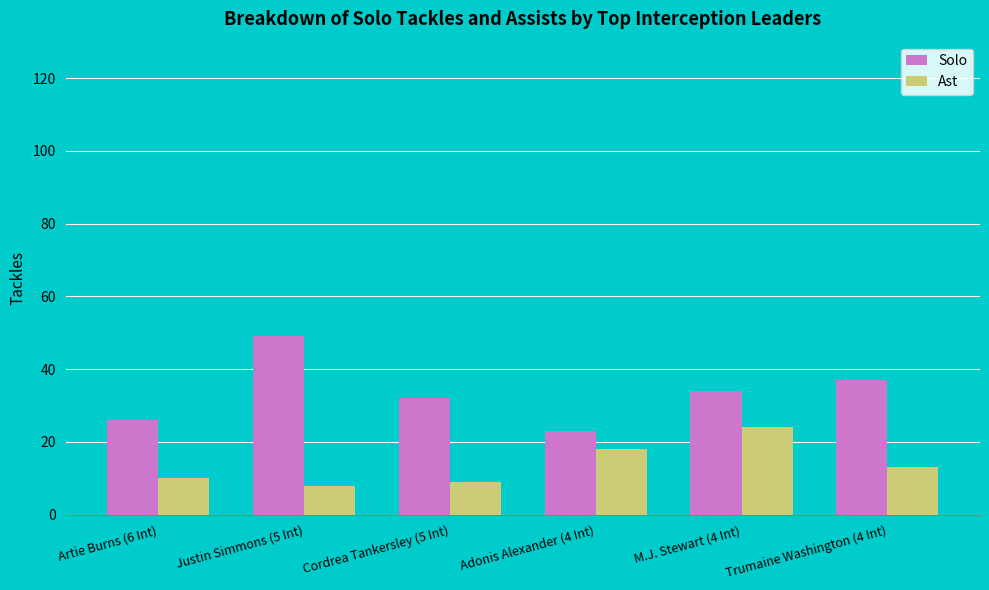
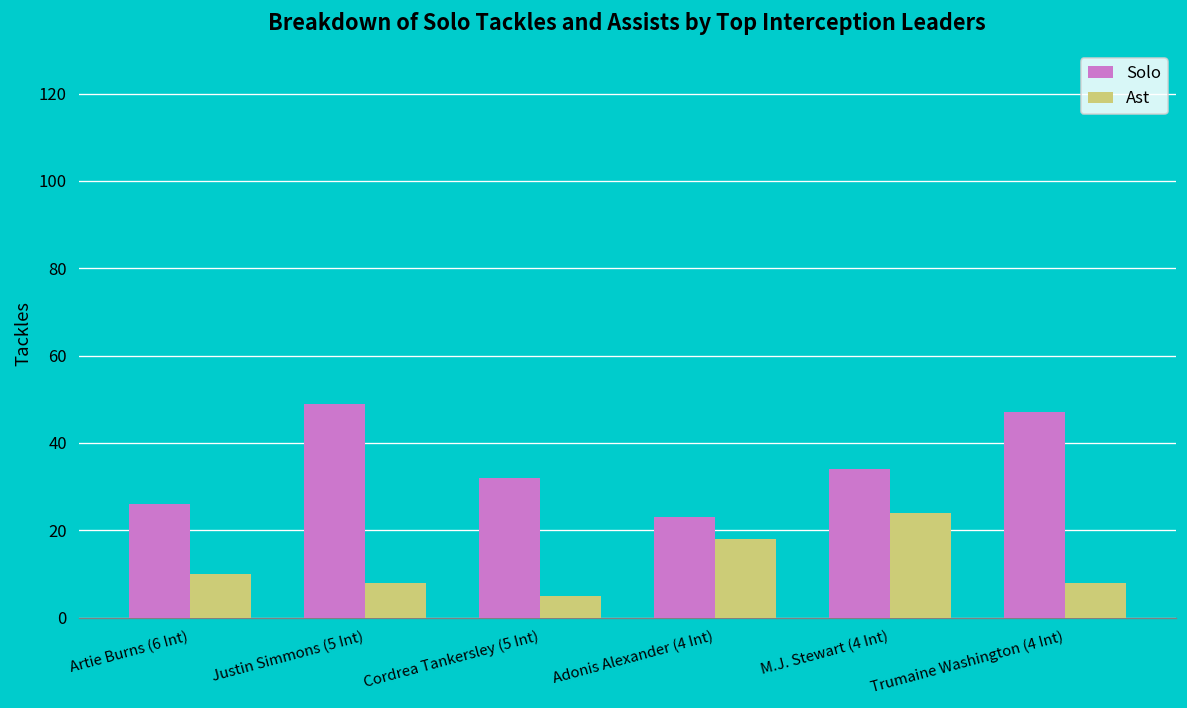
Ast, Cordrea Tankersley (5 Int): 9 -> 5
Solo, Trumaine Washington (4 Int): 37 -> 47
Ast, Trumaine Washington (4 Int): 13 -> 8
